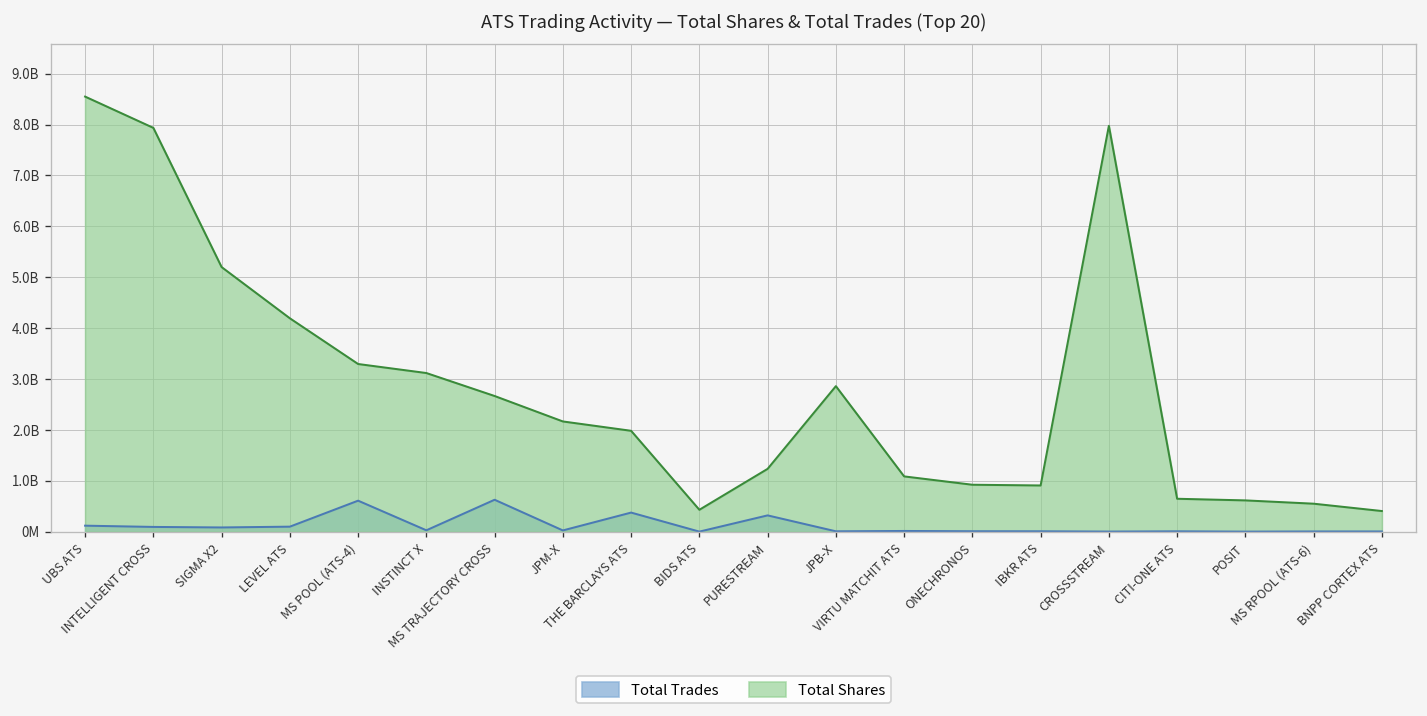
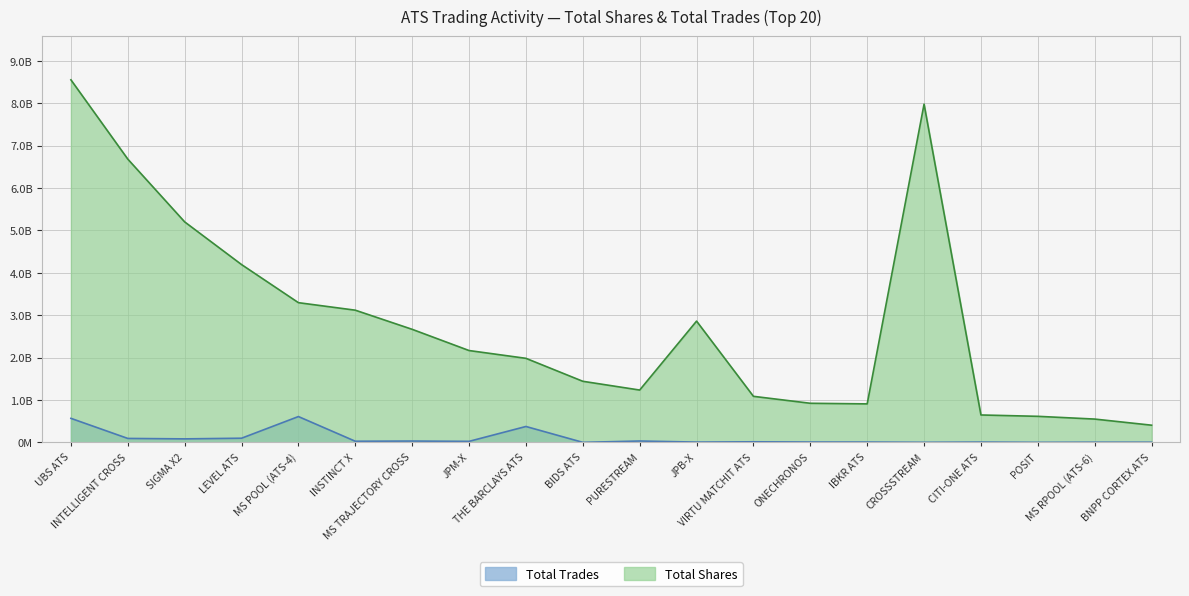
Total Trades, UBS ATS: 100000000 -> 600000000
Total Shares, INTELLIGENT CROSS: 7900000000 -> 6700000000
Total Trades, MS TRAJECTORY CROSS: 600000000 -> 0
Total Shares, BIDS ATS: 400000000 -> 1400000000
Total Trades, PURESTREAM: 300000000 -> 0
